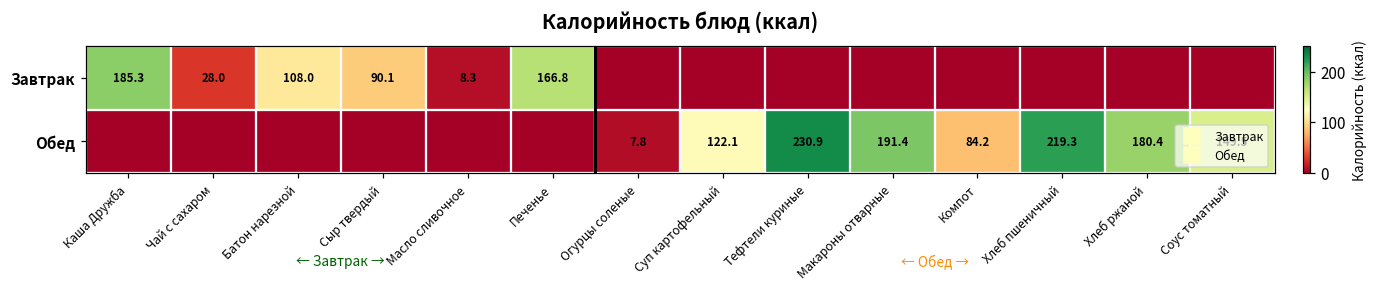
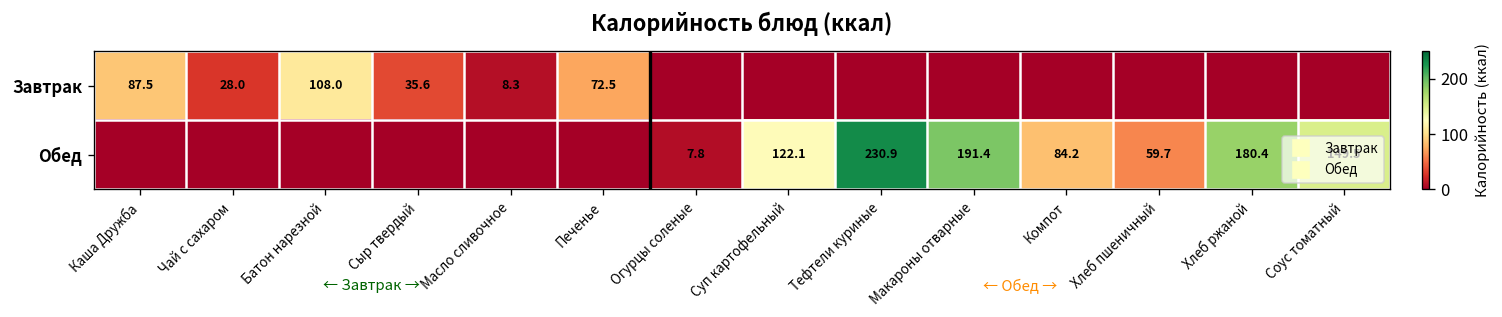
Завтрак, Каша Дружба: 185.3 -> 87.5
Завтрак, Сыр твердый: 90.1 -> 35.6
Завтрак, Печенье: 166.8 -> 72.5
Обед, Хлеб пшеничный: 219.3 -> 59.7
